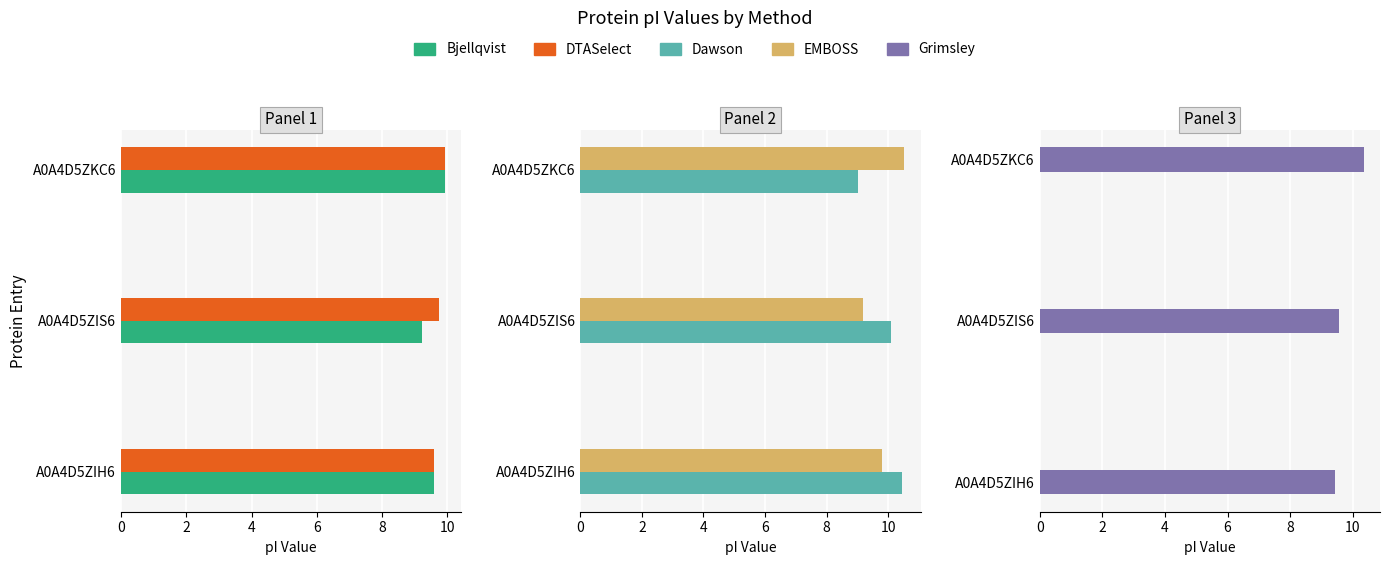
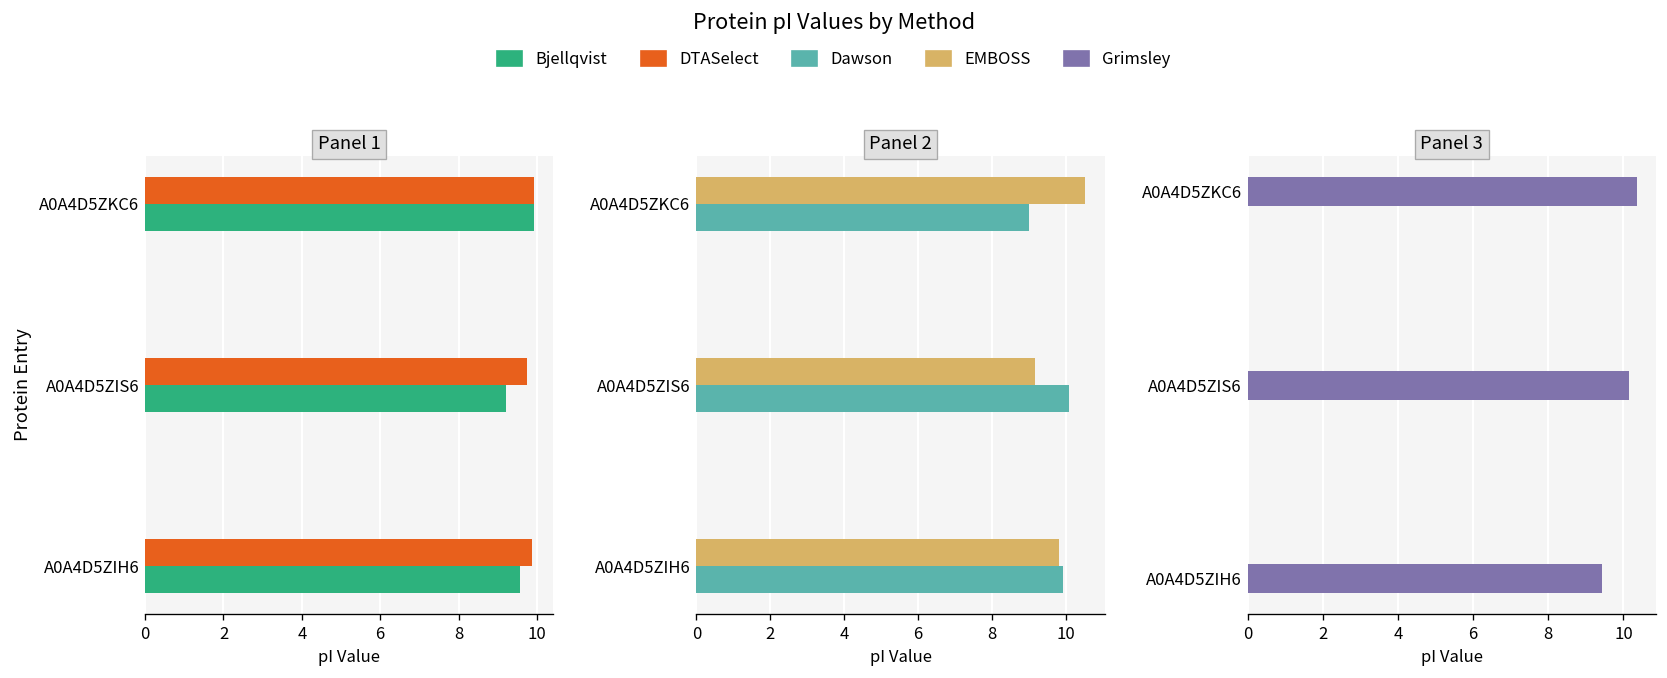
Panel 1, DTASelect, A0A4D5ZIH6: 9.6 -> 9.9
Panel 2, Dawson, A0A4D5ZIH6: 10.4 -> 9.9
Panel 3, A0A4D5ZIS6: 9.6 -> 10.2
